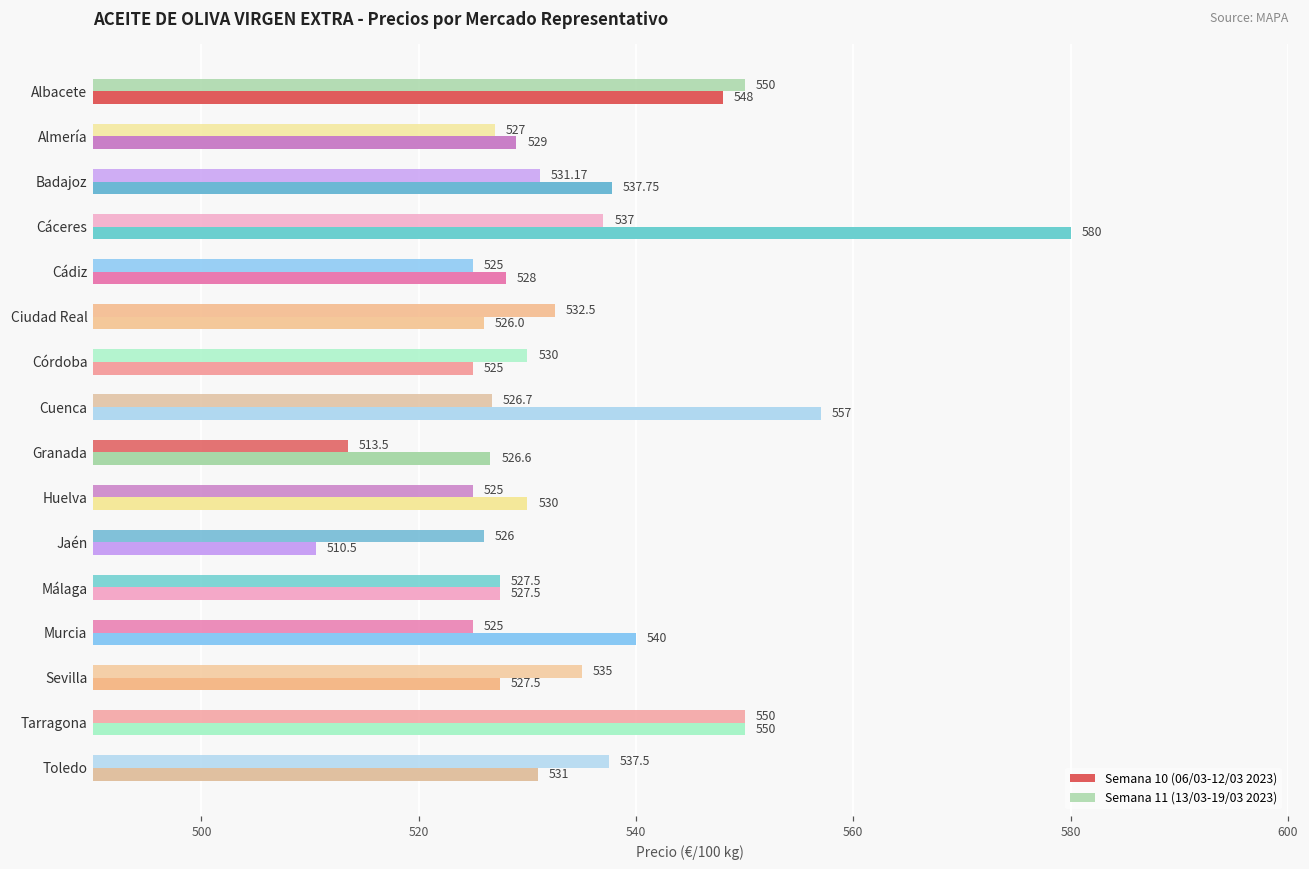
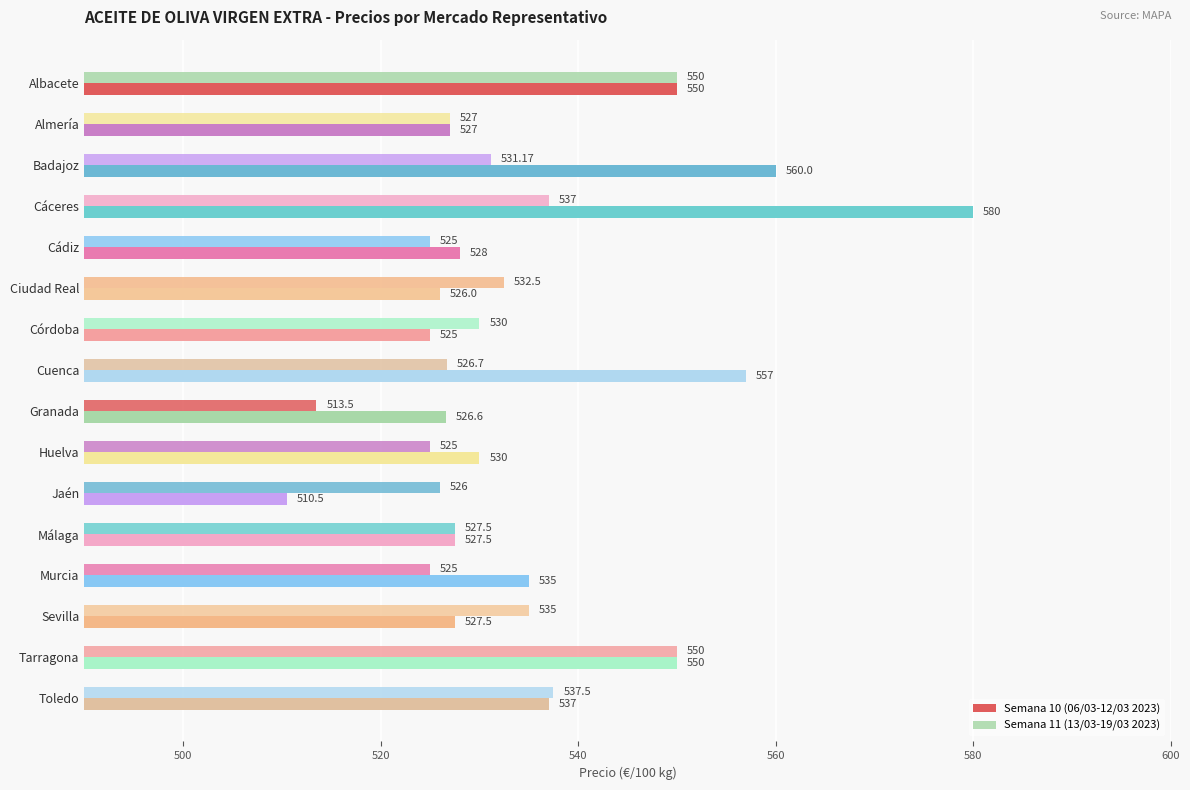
Semana 10 (06/03-12/03 2023), Albacete: 548 -> 550
Semana 10 (06/03-12/03 2023), Almería: 529 -> 527
Semana 10 (06/03-12/03 2023), Badajoz: 537.75 -> 560.0
Semana 10 (06/03-12/03 2023), Murcia: 540 -> 535
Semana 10 (06/03-12/03 2023), Toledo: 531 -> 537
